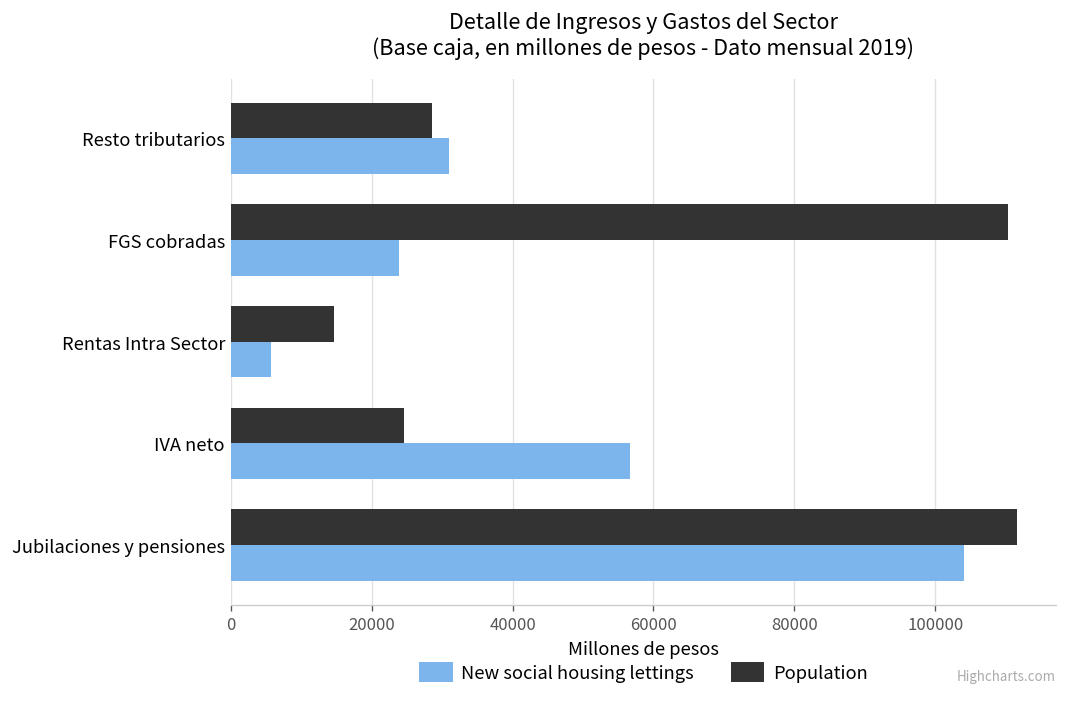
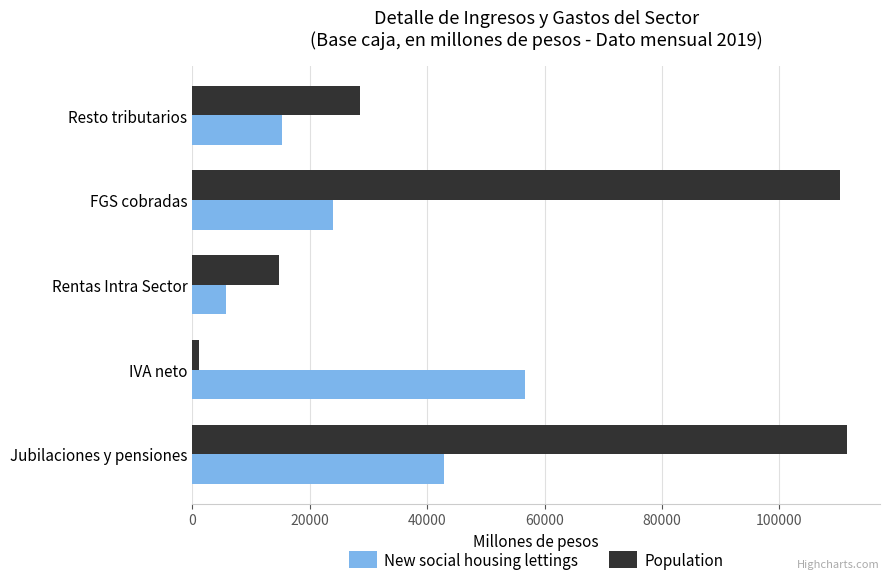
New social housing lettings, Resto tributarios: 31000 -> 15000
Population, IVA neto: 25000 -> 1000
New social housing lettings, Jubilaciones y pensiones: 104000 -> 43000
